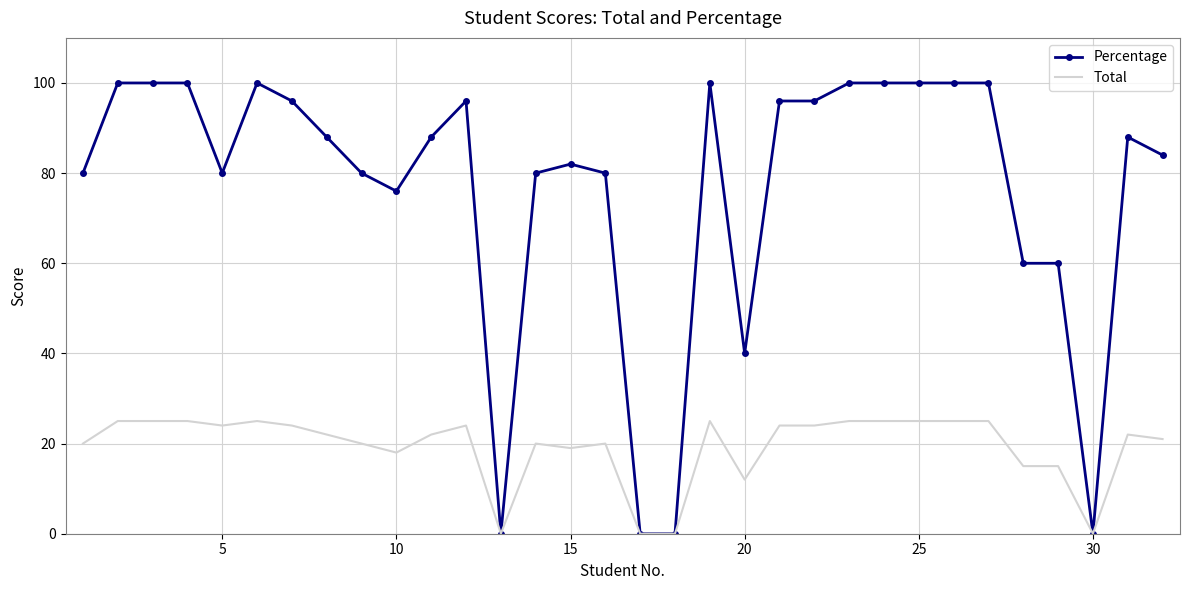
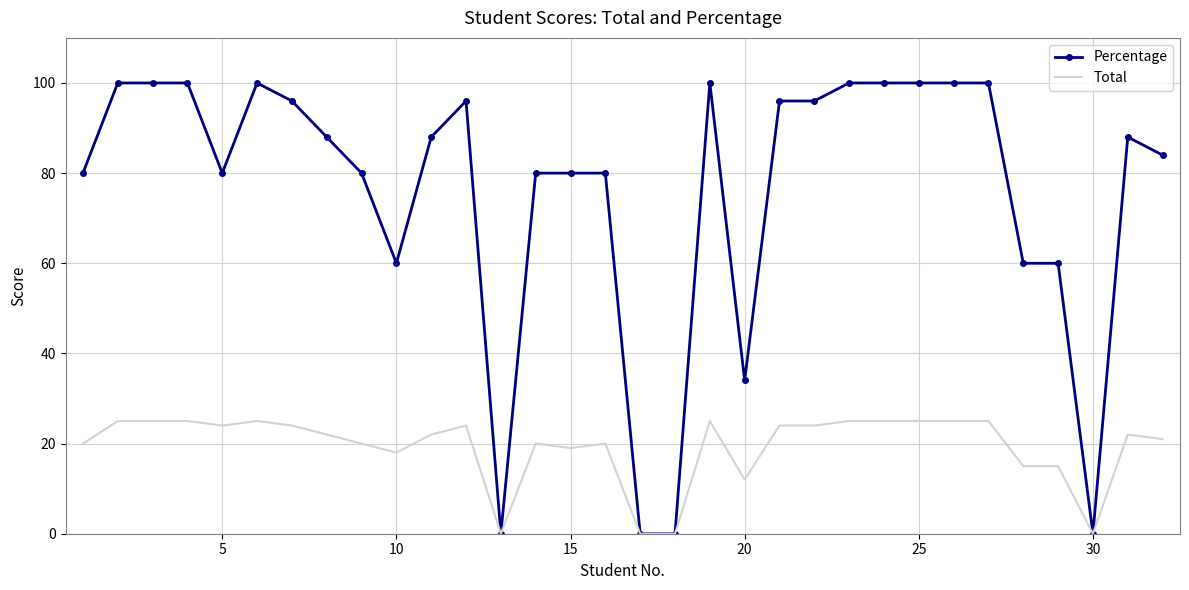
Percentage, 10: 76 -> 60
Percentage, 15: 82 -> 80
Percentage, 20: 40 -> 34
